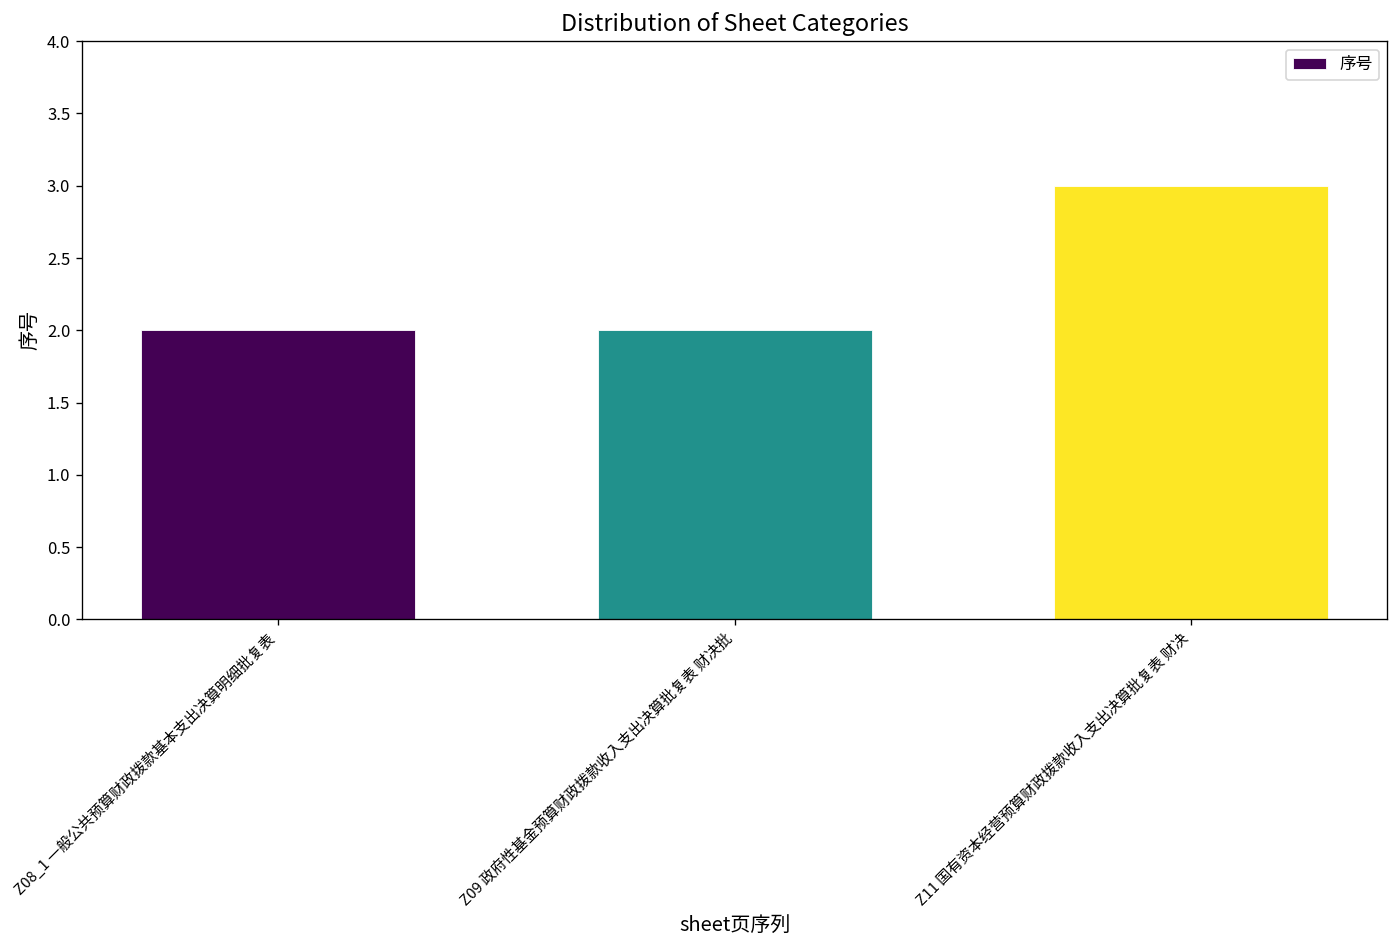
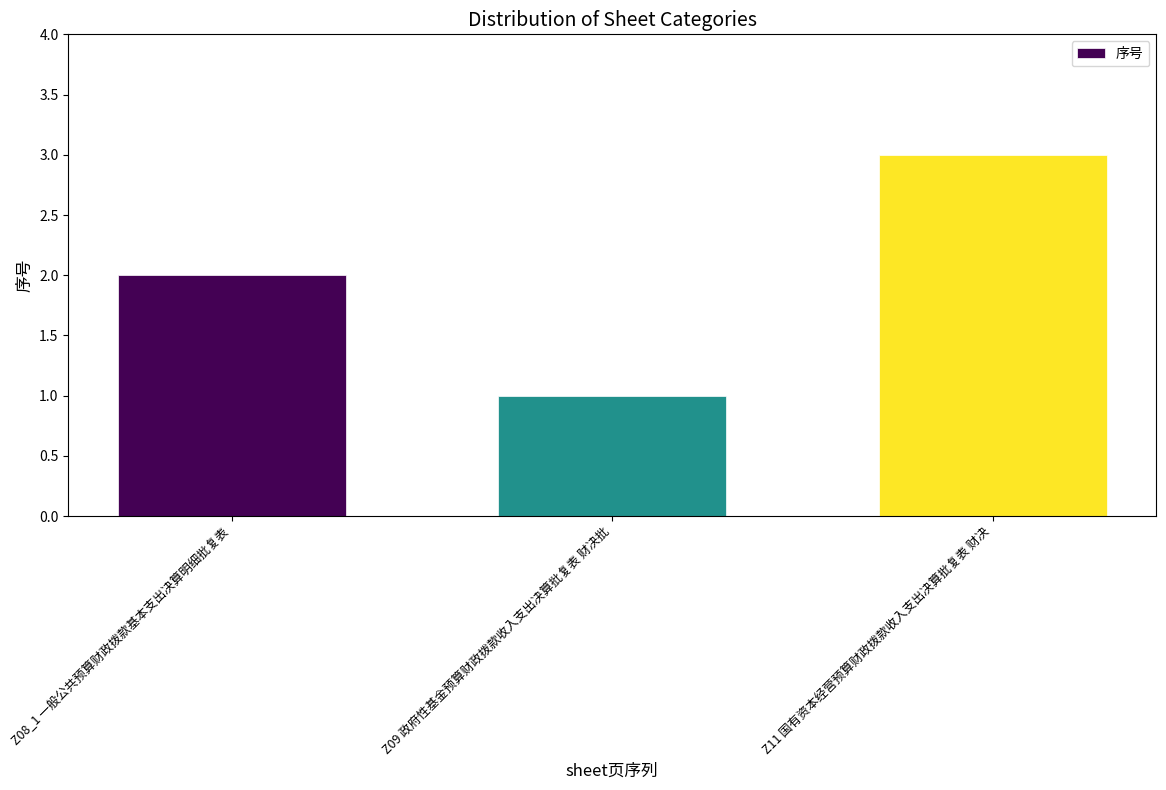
Z09 政府性基金预算财政拨款收入支出决算批复表 财决批: 2 -> 1
